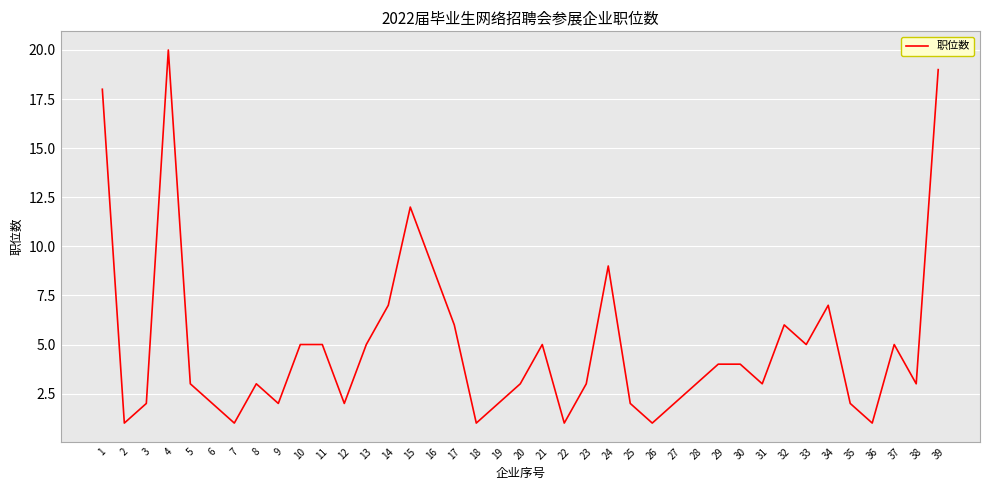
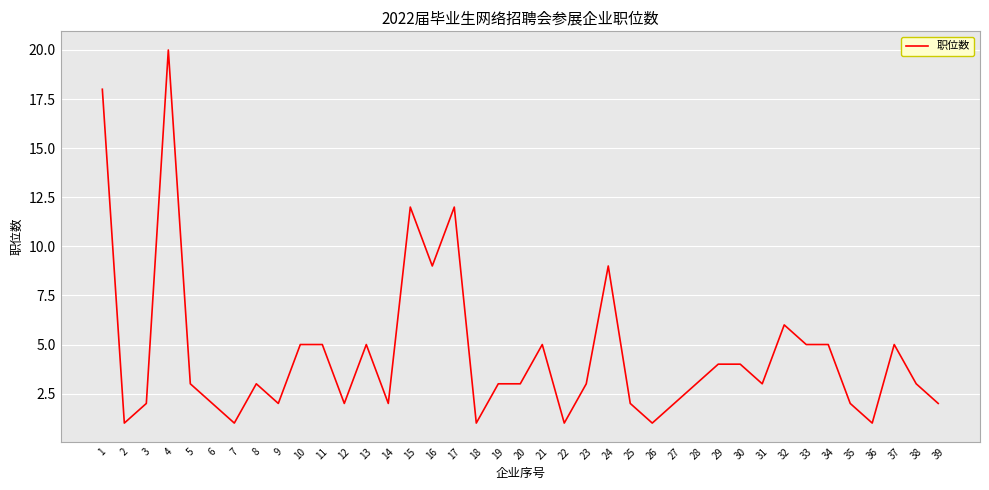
14: 7 -> 2
17: 6 -> 12
19: 2 -> 3
34: 7 -> 5
39: 19 -> 2
